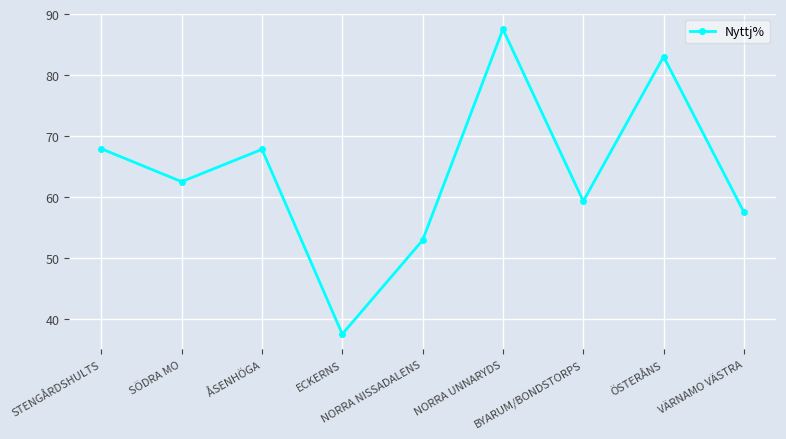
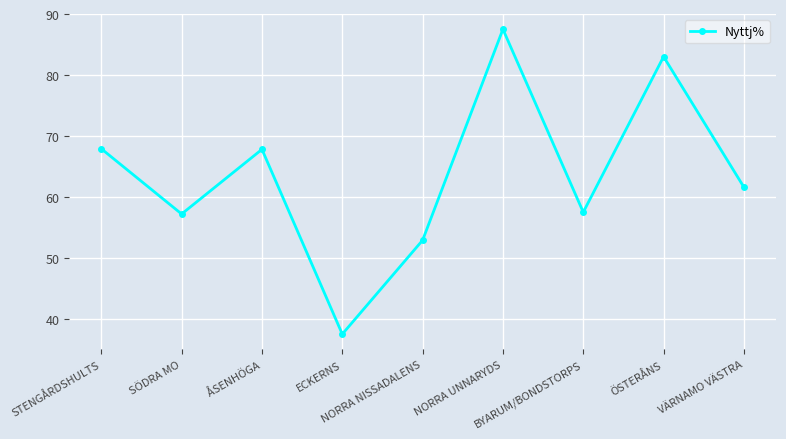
SÖDRA MO: 63 -> 57
BYARUM/BONDSTORPS: 59 -> 58
VÄRNAMO VÄSTRA: 58 -> 62
